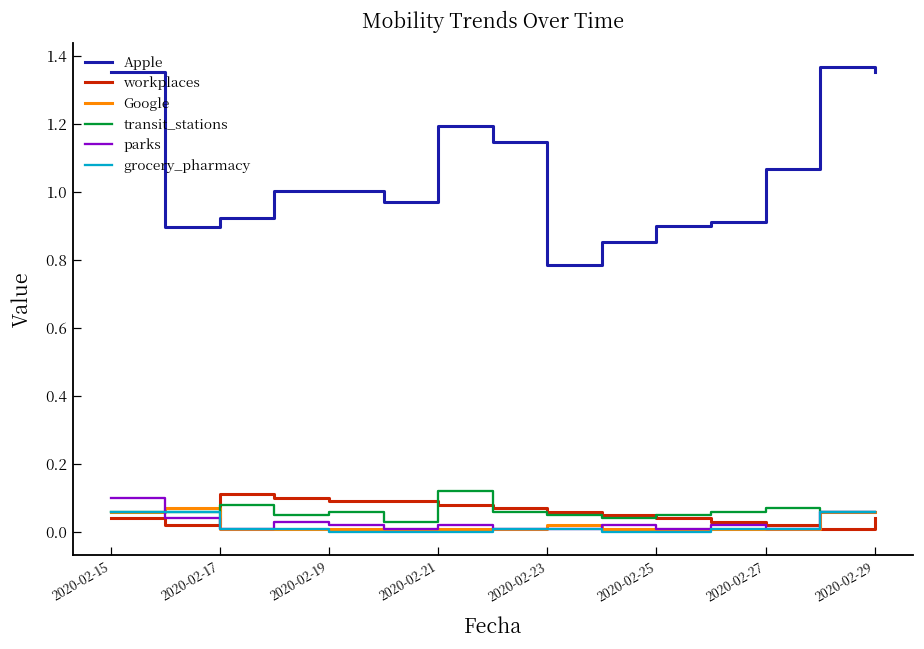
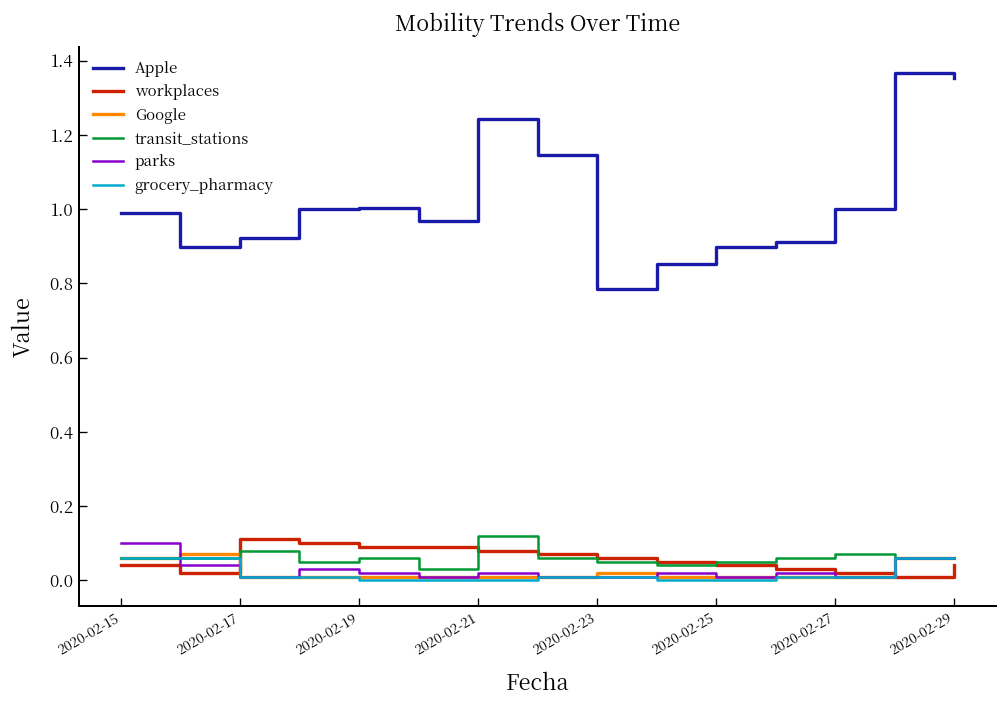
Apple, 2020-02-15: 1.35 -> 0.99
Apple, 2020-02-21: 1.19 -> 1.24
Apple, 2020-02-27: 1.07 -> 1.00
